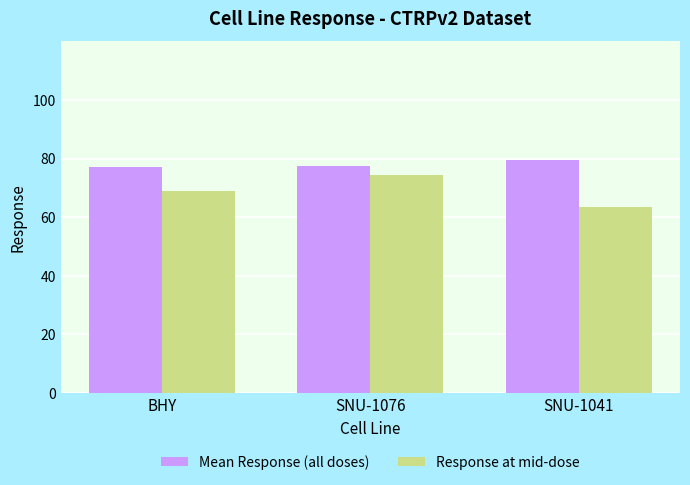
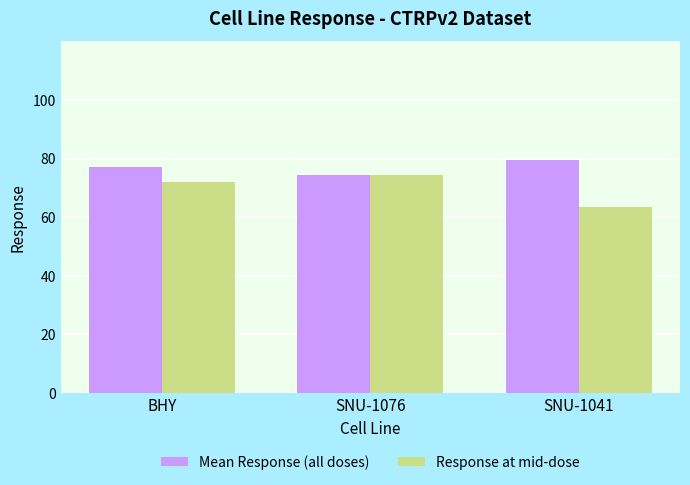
Response at mid-dose, BHY: 69 -> 72
Mean Response (all doses), SNU-1076: 78 -> 74
